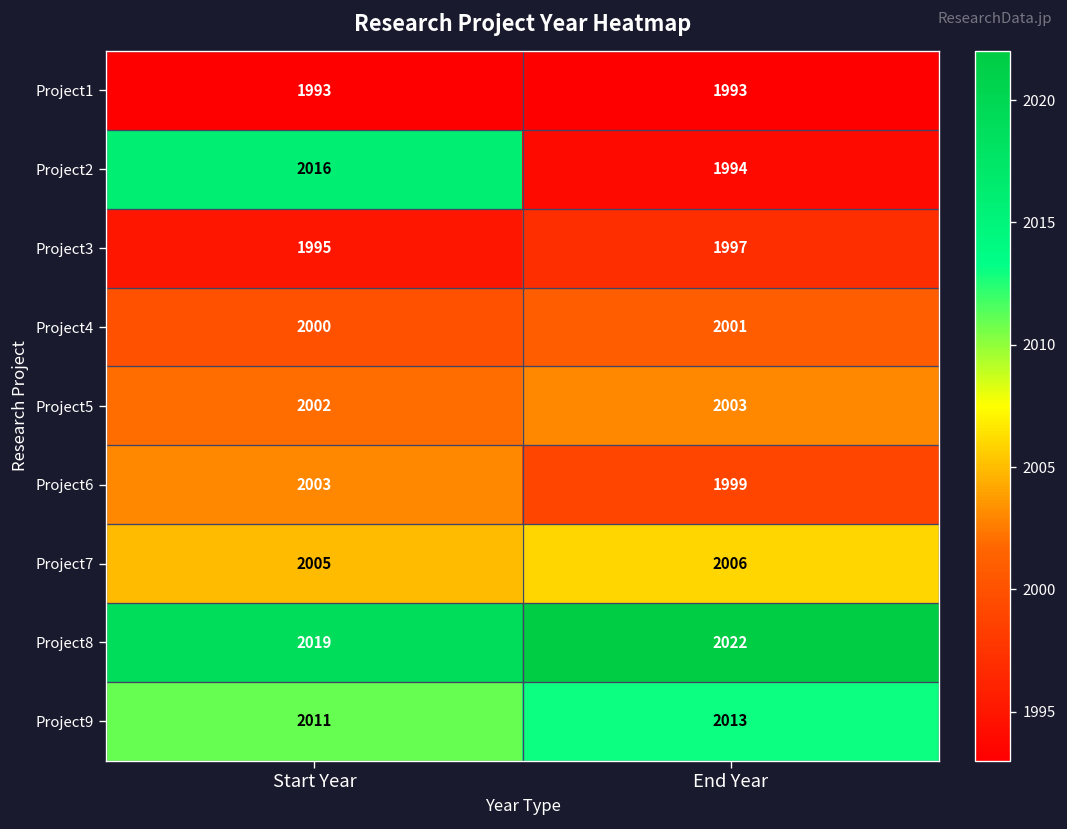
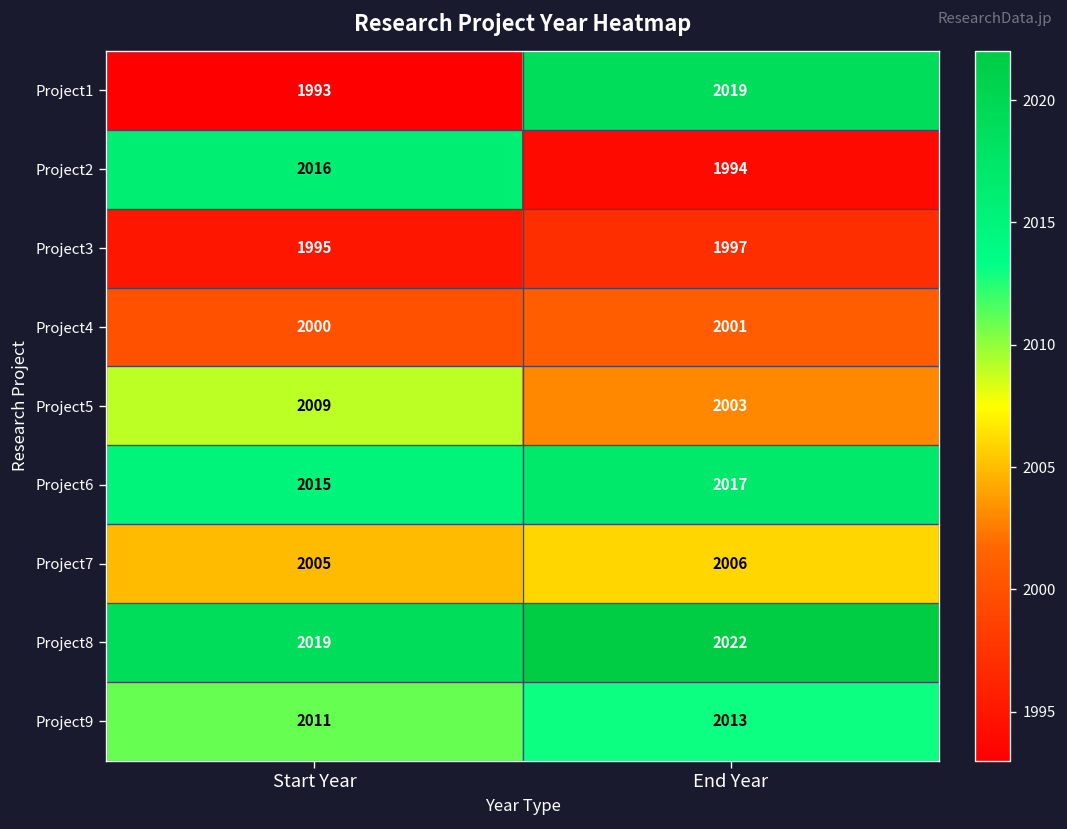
Project1, End Year: 1993 -> 2019
Project5, Start Year: 2002 -> 2009
Project6, Start Year: 2003 -> 2015
Project6, End Year: 1999 -> 2017
